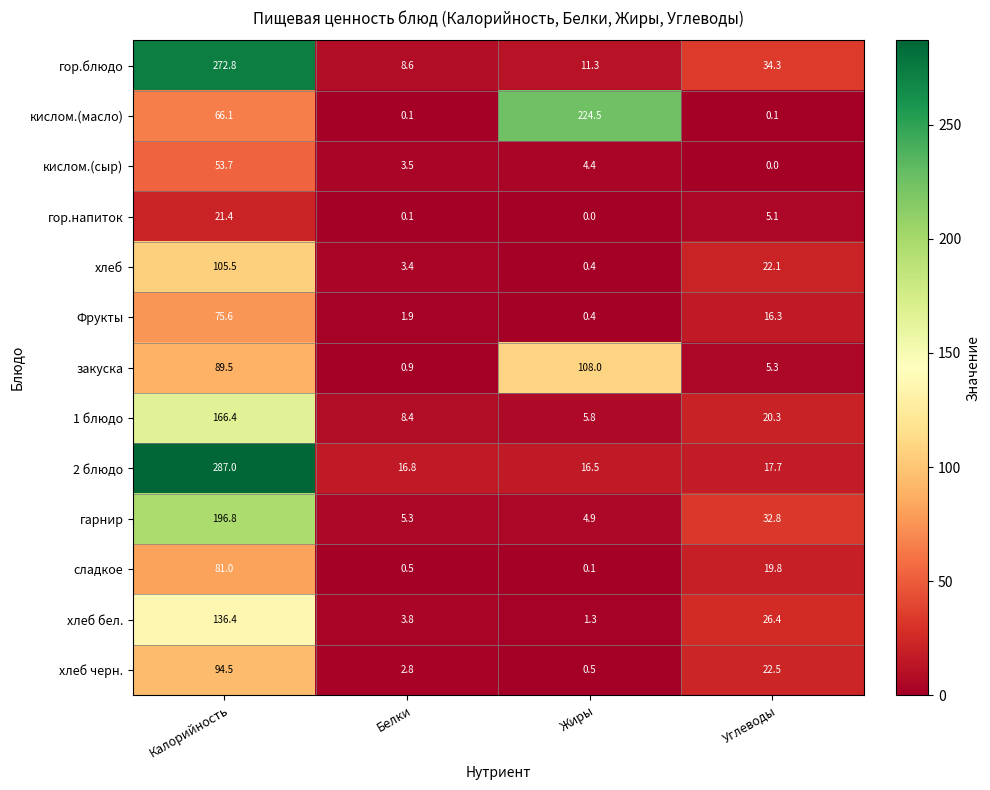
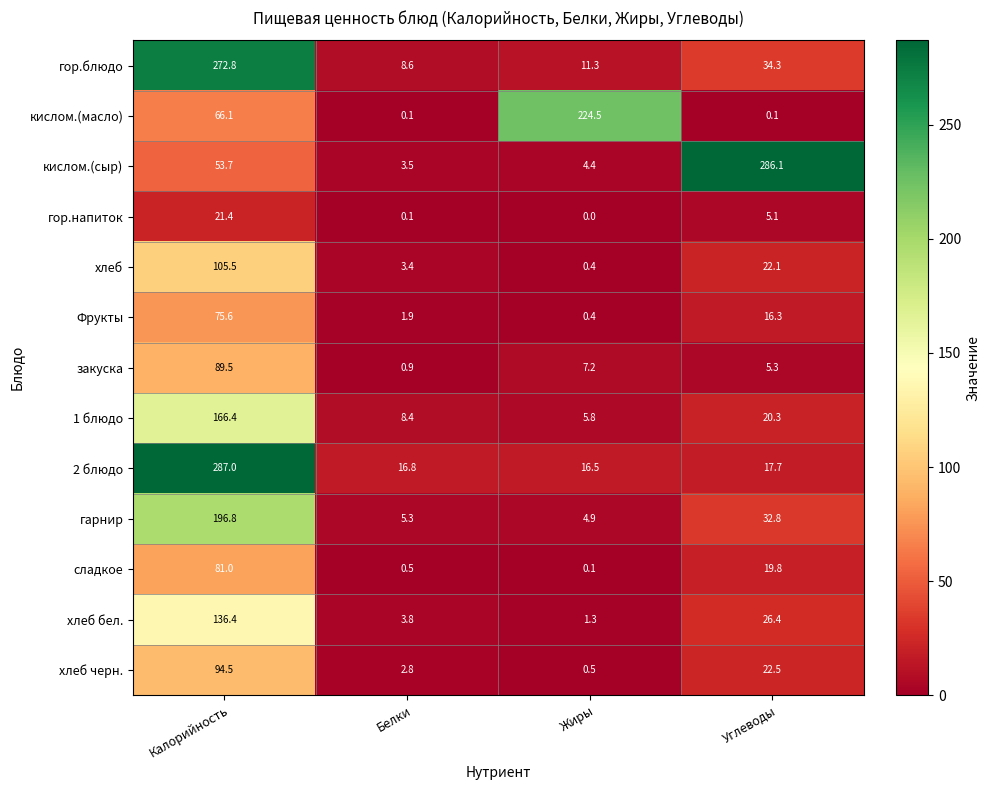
кислом.(сыр), Углеводы: 0.0 -> 286.1
закуска, Жиры: 108.0 -> 7.2
